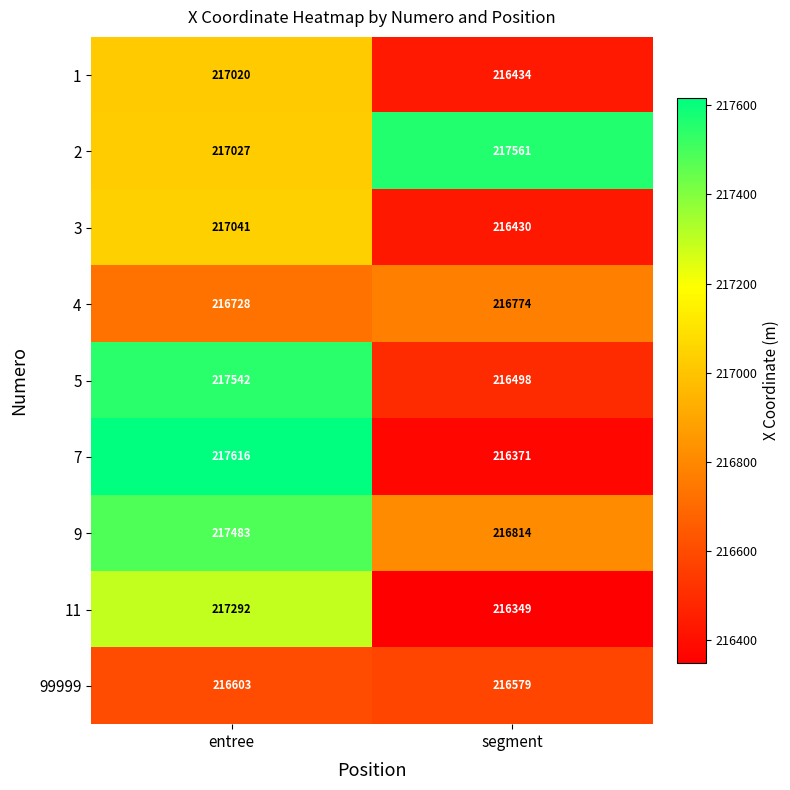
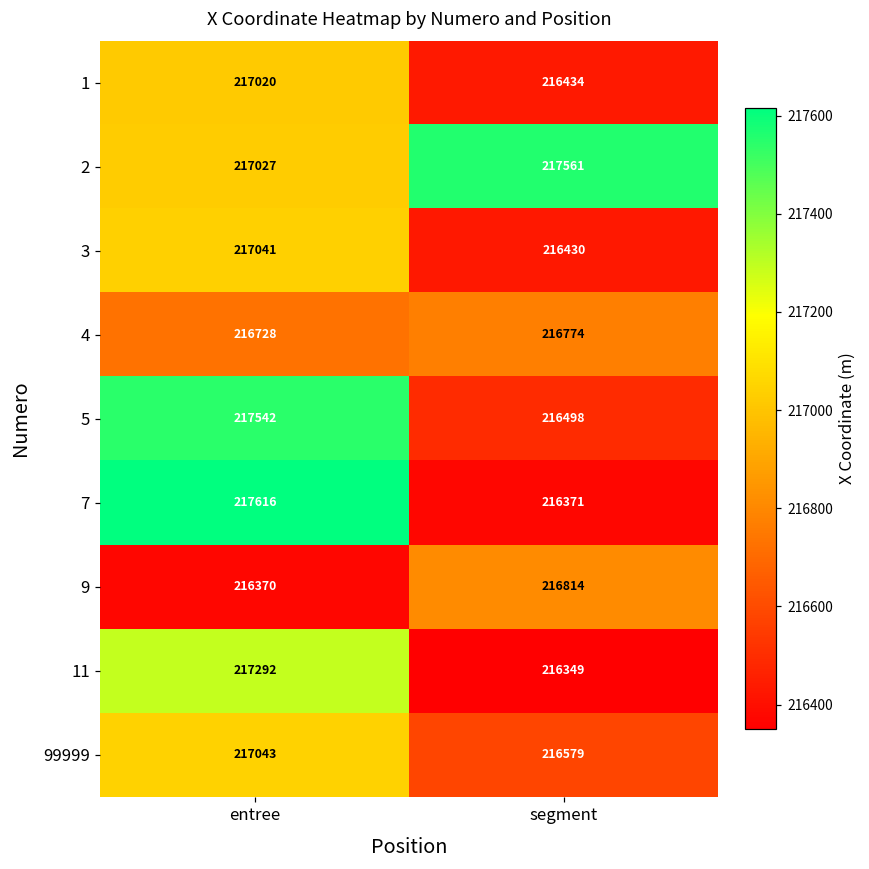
9, entree: 217483 -> 216370
99999, entree: 216603 -> 217043
